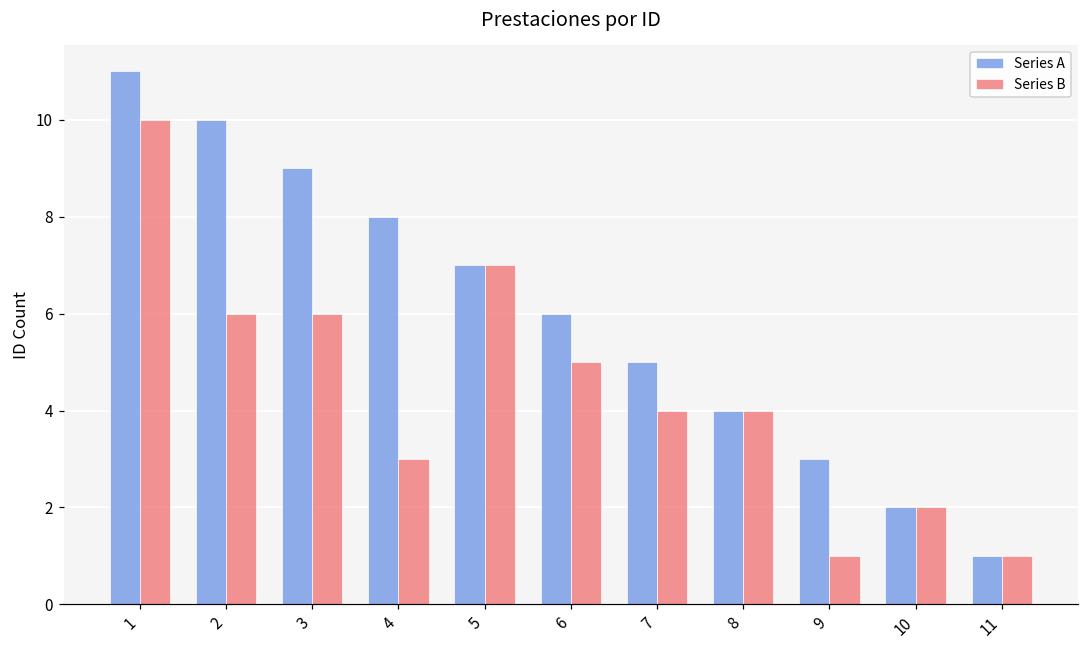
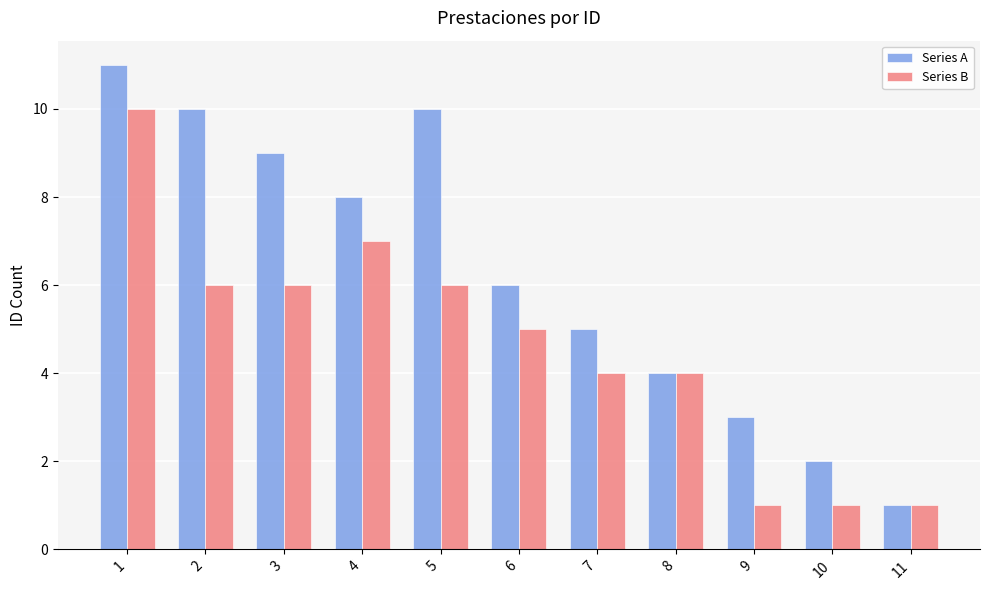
Series B, 4: 3 -> 7
Series A, 5: 7 -> 10
Series B, 5: 7 -> 6
Series B, 10: 2 -> 1
